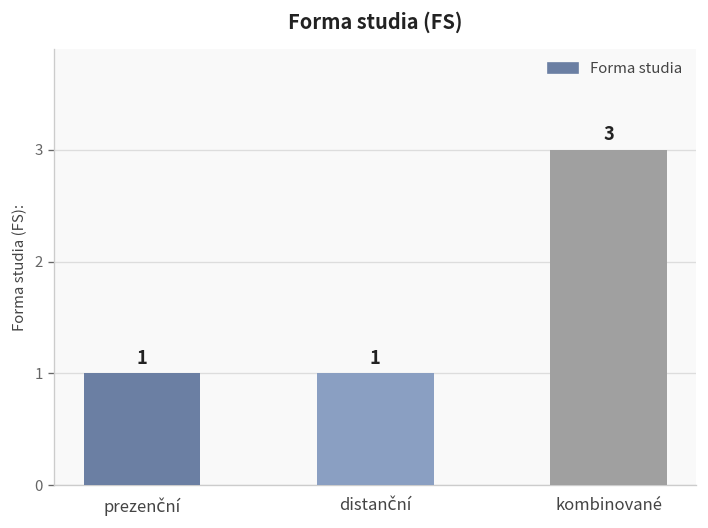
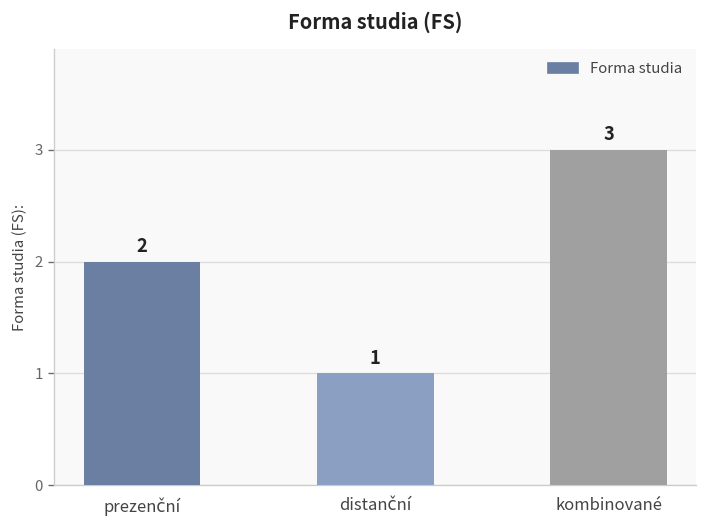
prezenční: 1 -> 2
